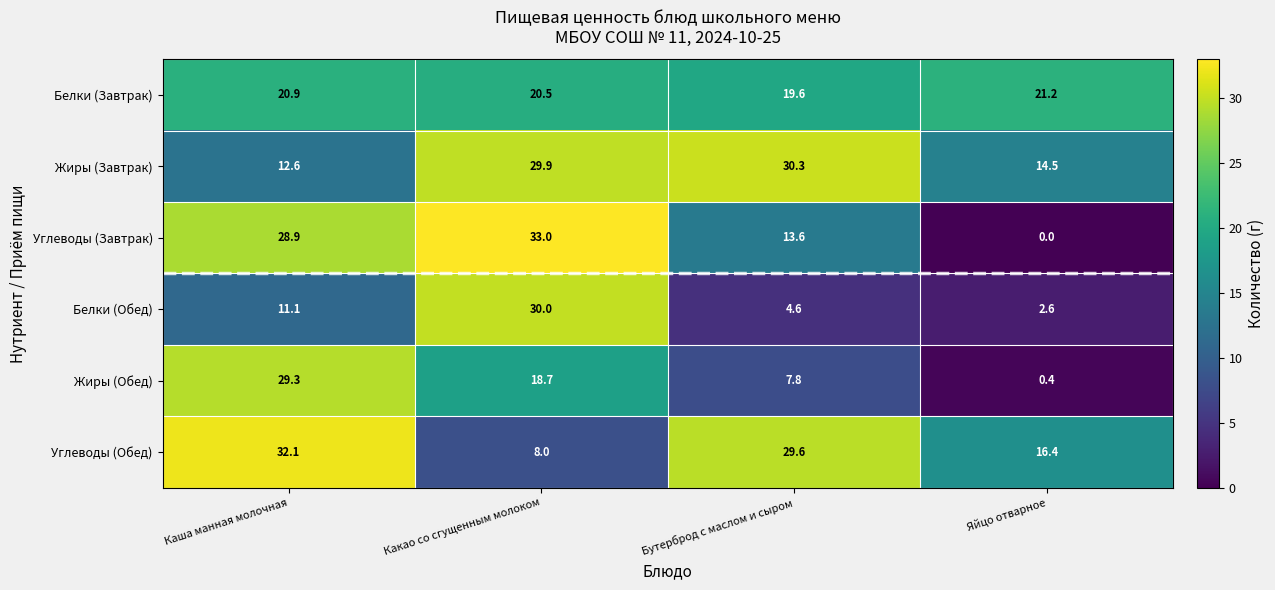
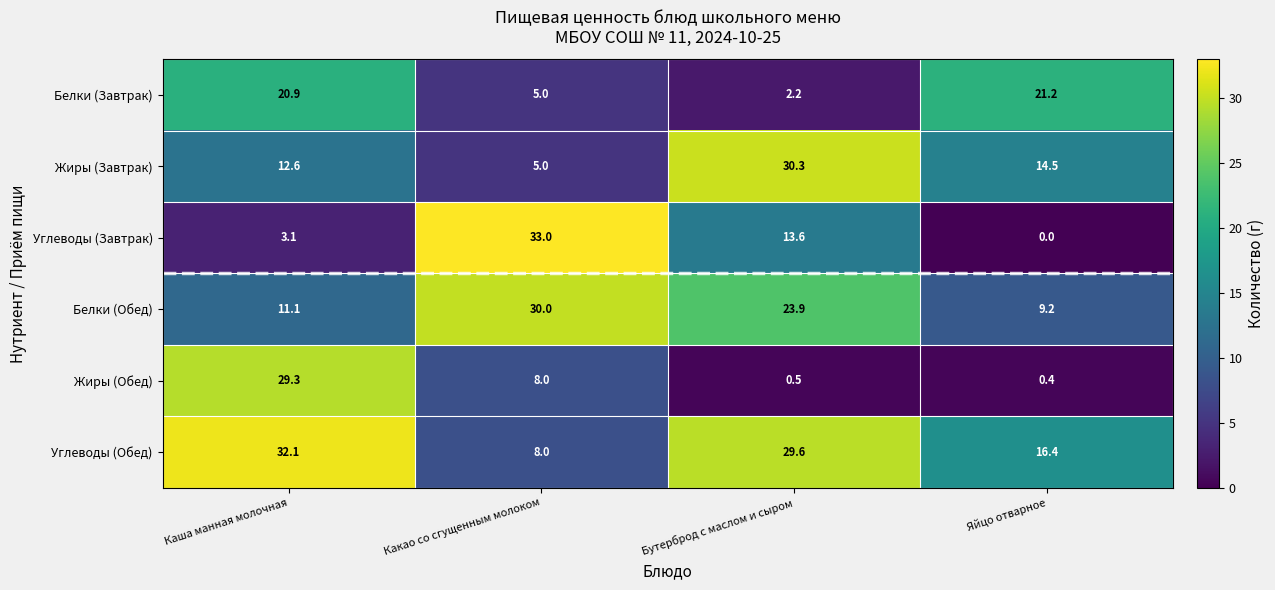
Белки (Завтрак), Какао со сгущенным молоком: 20.5 -> 5.0
Белки (Завтрак), Бутерброд с маслом и сыром: 19.6 -> 2.2
Жиры (Завтрак), Какао со сгущенным молоком: 29.9 -> 5.0
Углеводы (Завтрак), Каша манная молочная: 28.9 -> 3.1
Белки (Обед), Бутерброд с маслом и сыром: 4.6 -> 23.9
Белки (Обед), Яйцо отварное: 2.6 -> 9.2
Жиры (Обед), Какао со сгущенным молоком: 18.7 -> 8.0
Жиры (Обед), Бутерброд с маслом и сыром: 7.8 -> 0.5
